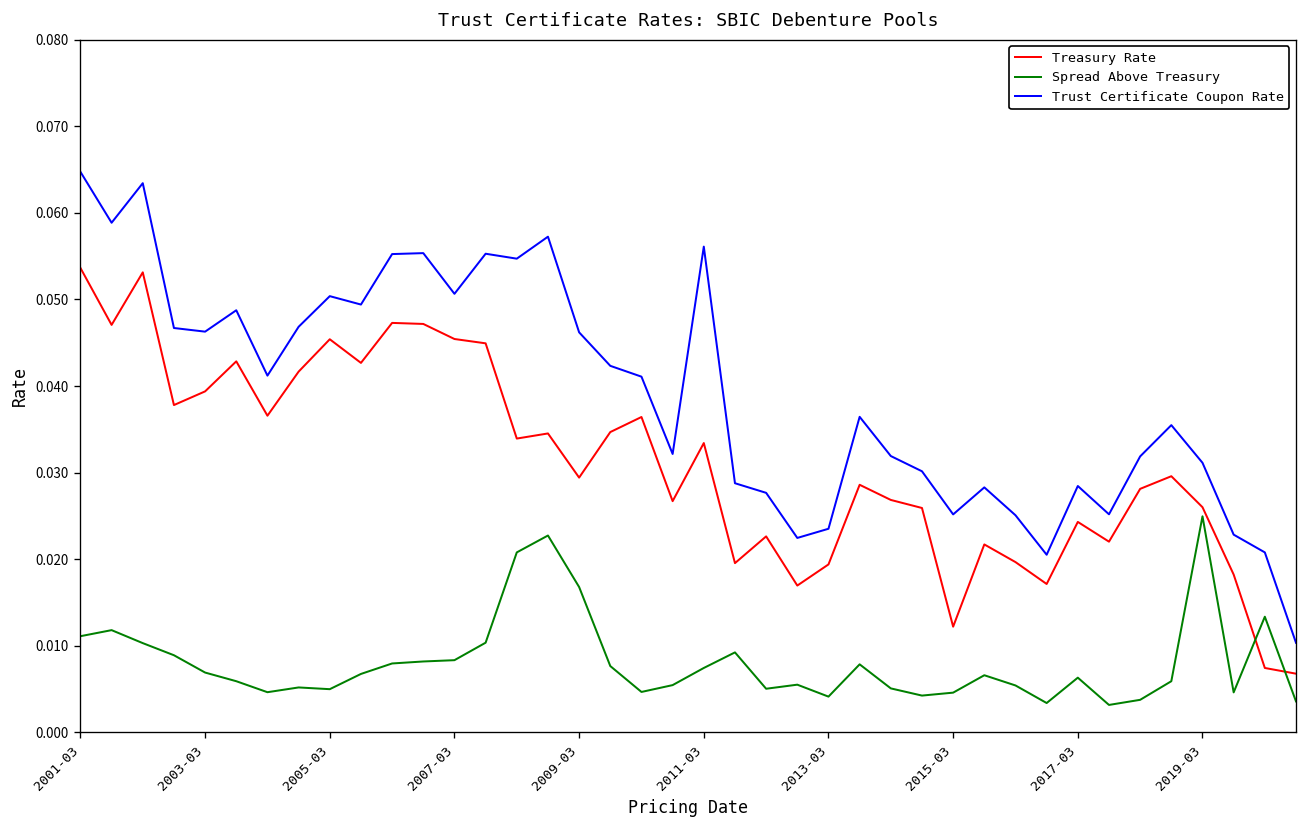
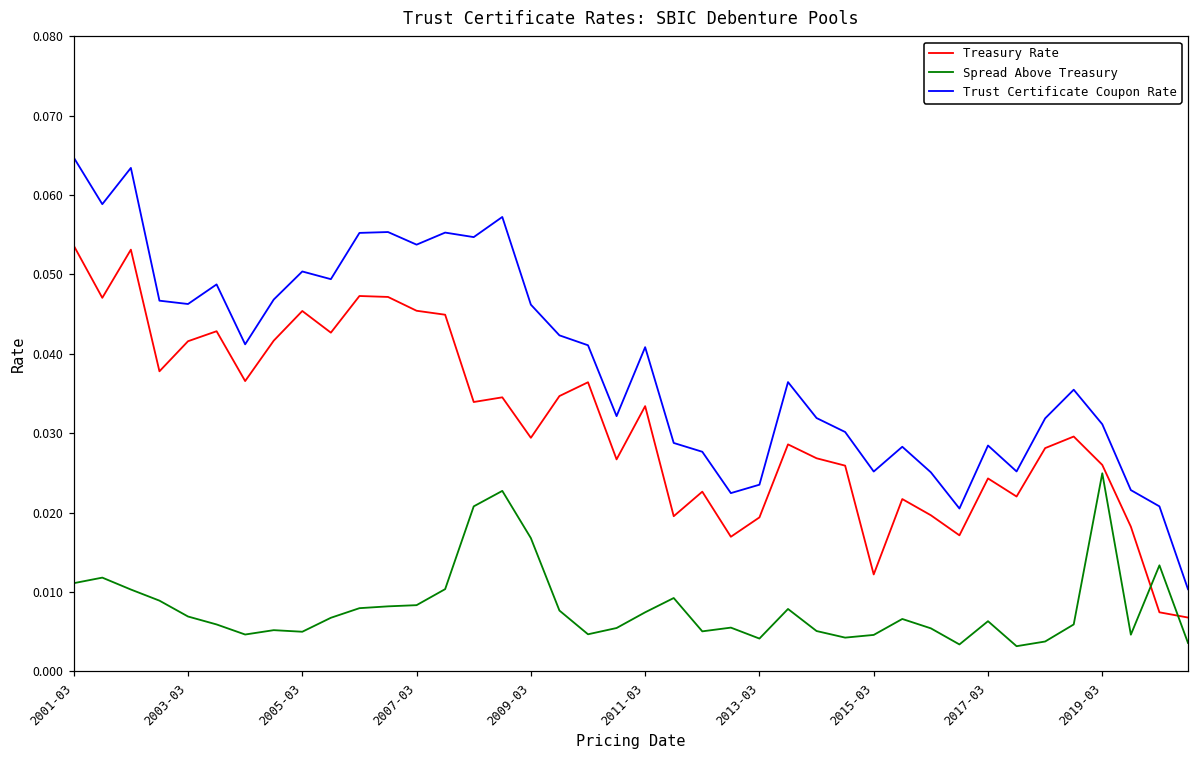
Treasury Rate, 2003-03: 0.039 -> 0.042
Trust Certificate Coupon Rate, 2007-03: 0.051 -> 0.054
Trust Certificate Coupon Rate, 2011-03: 0.056 -> 0.041
